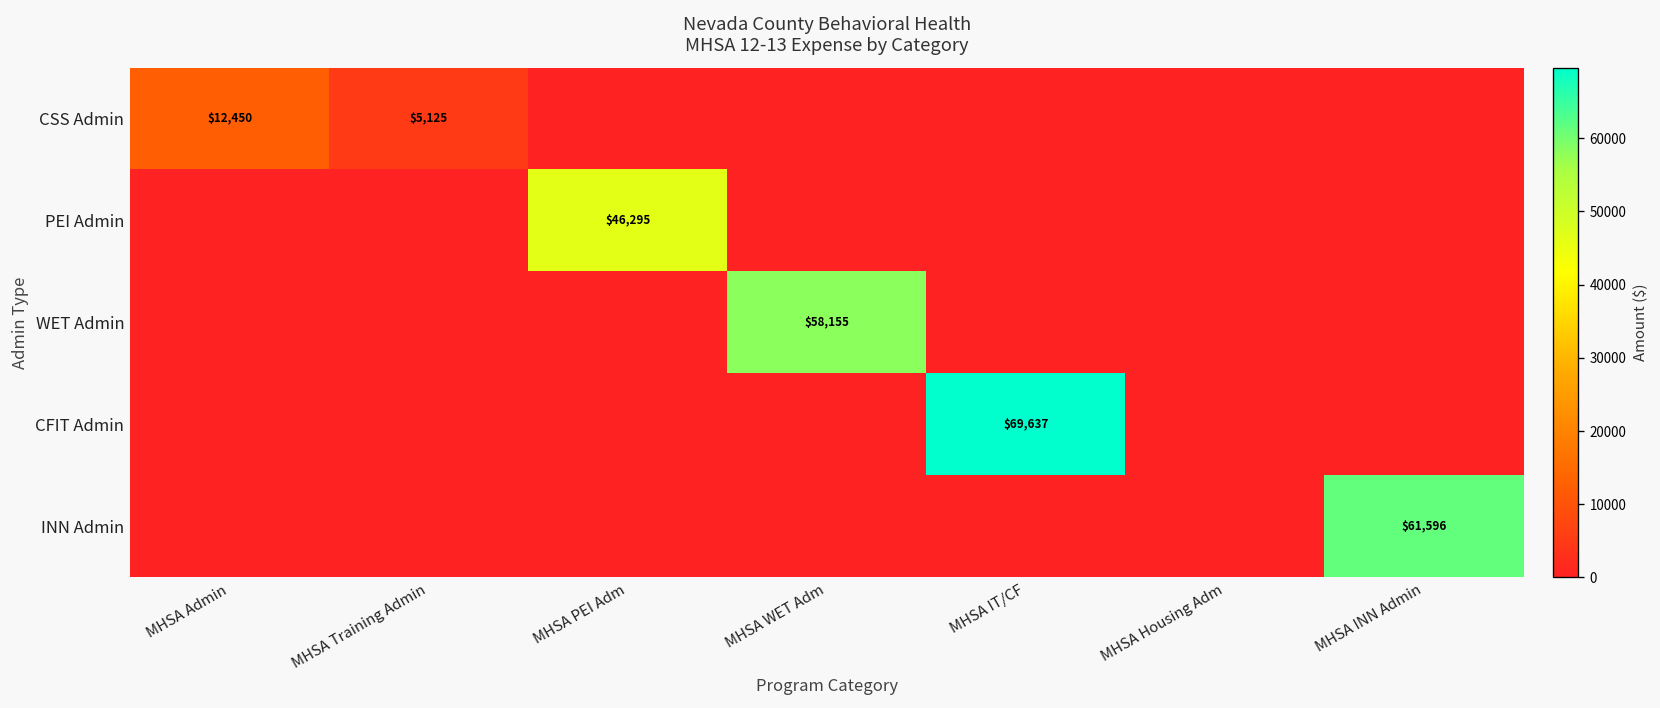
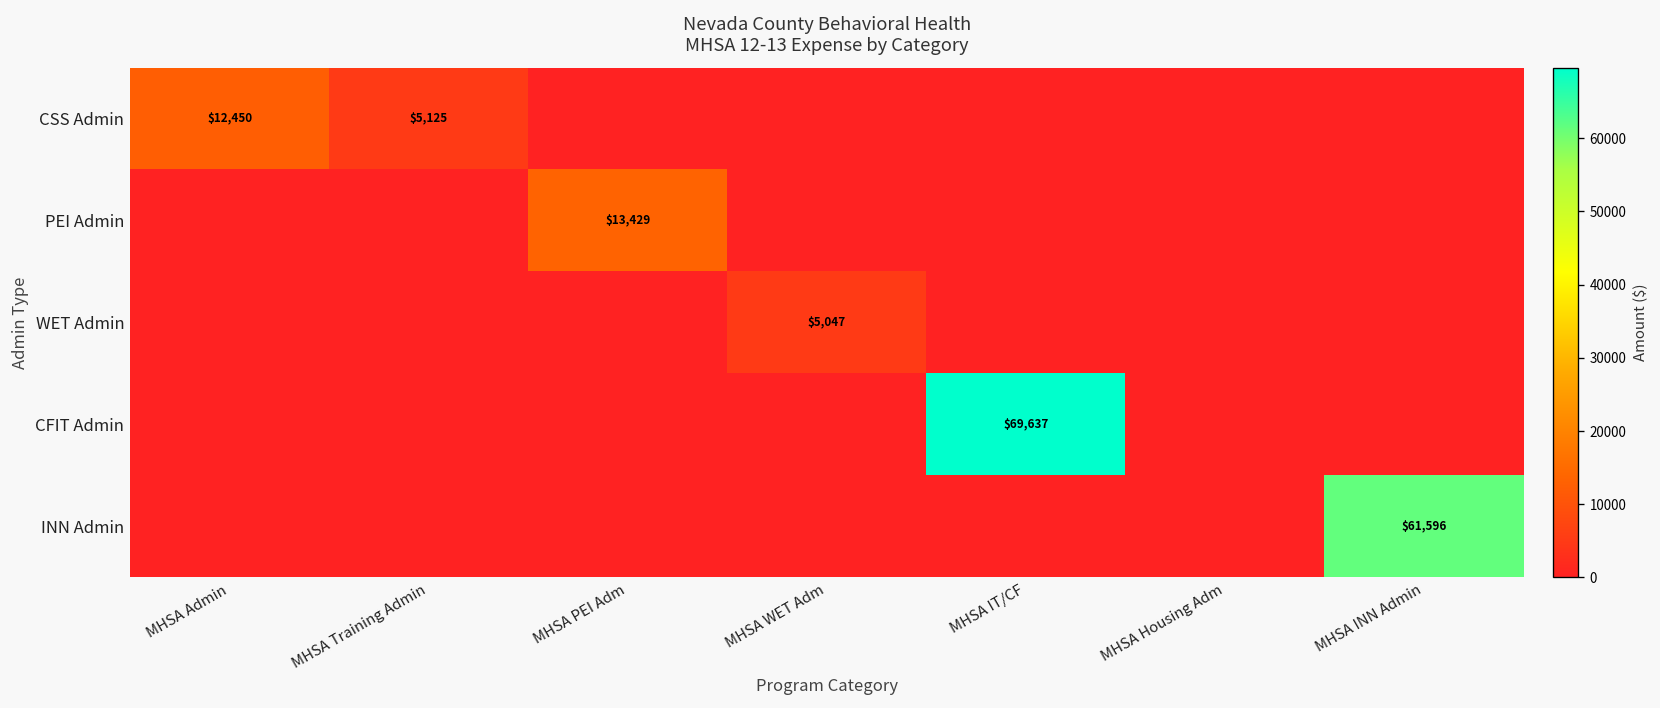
PEI Admin, MHSA PEI Adm: $46,295 -> $13,429
WET Admin, MHSA WET Adm: $58,155 -> $5,047
